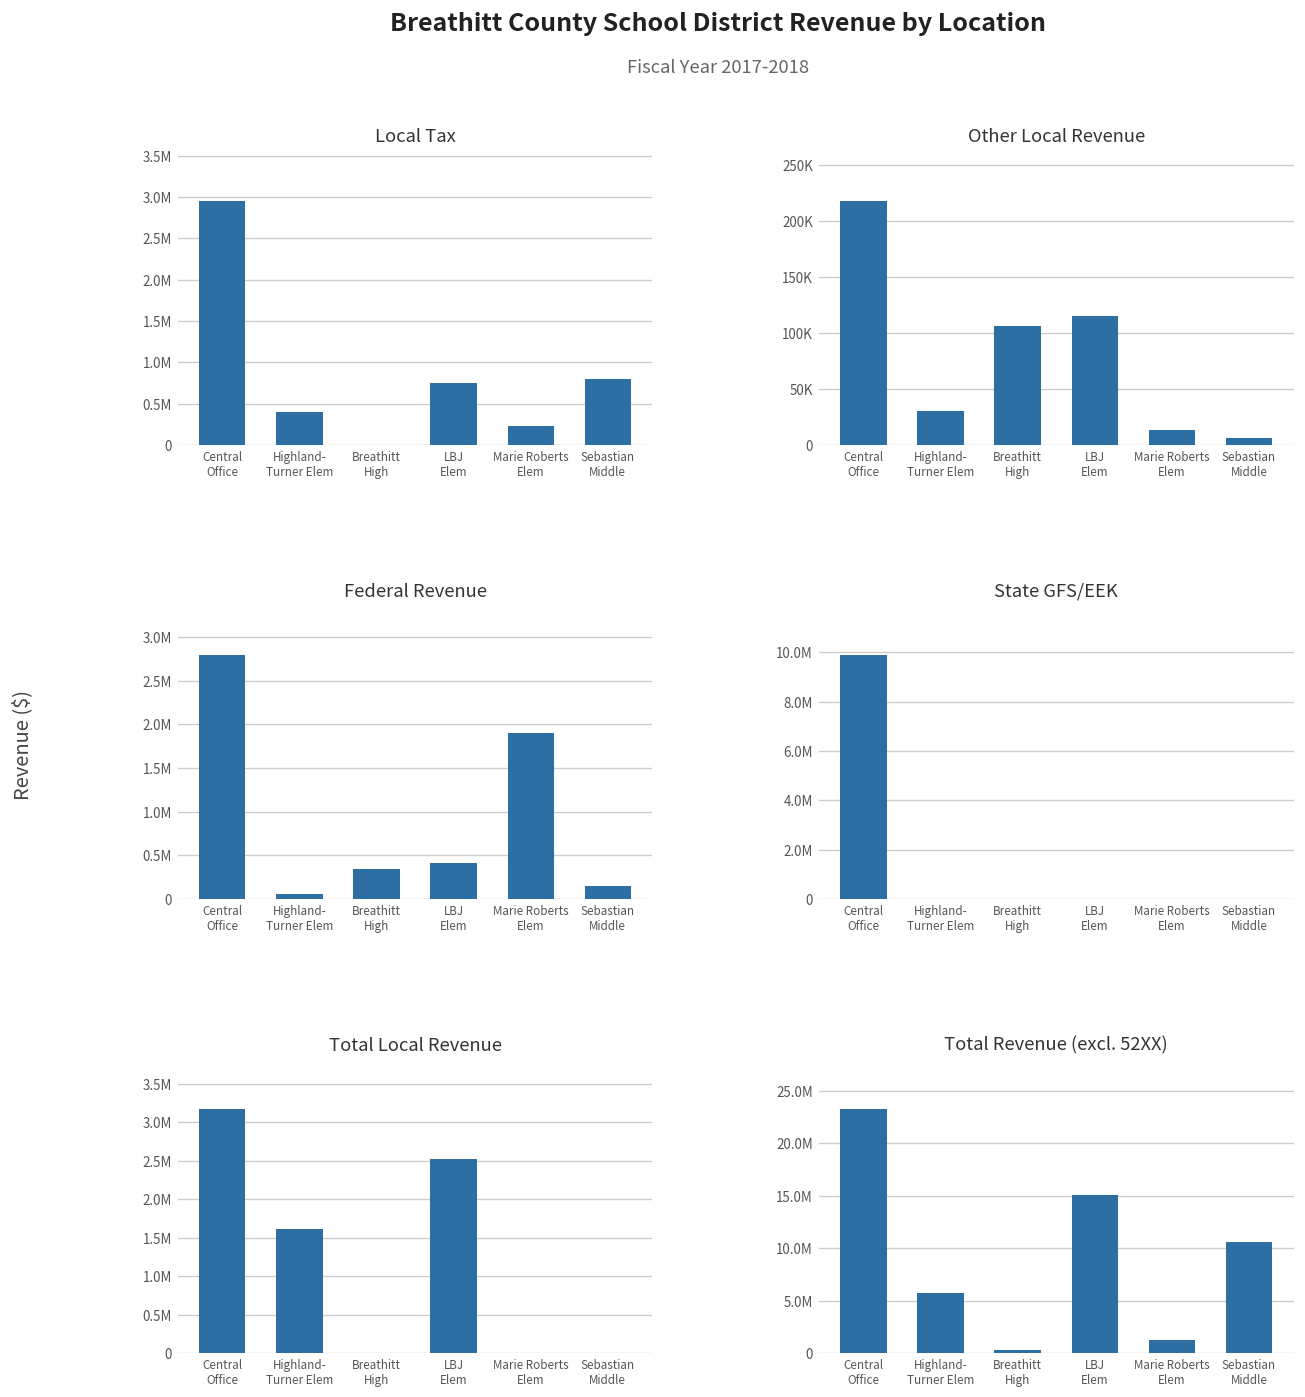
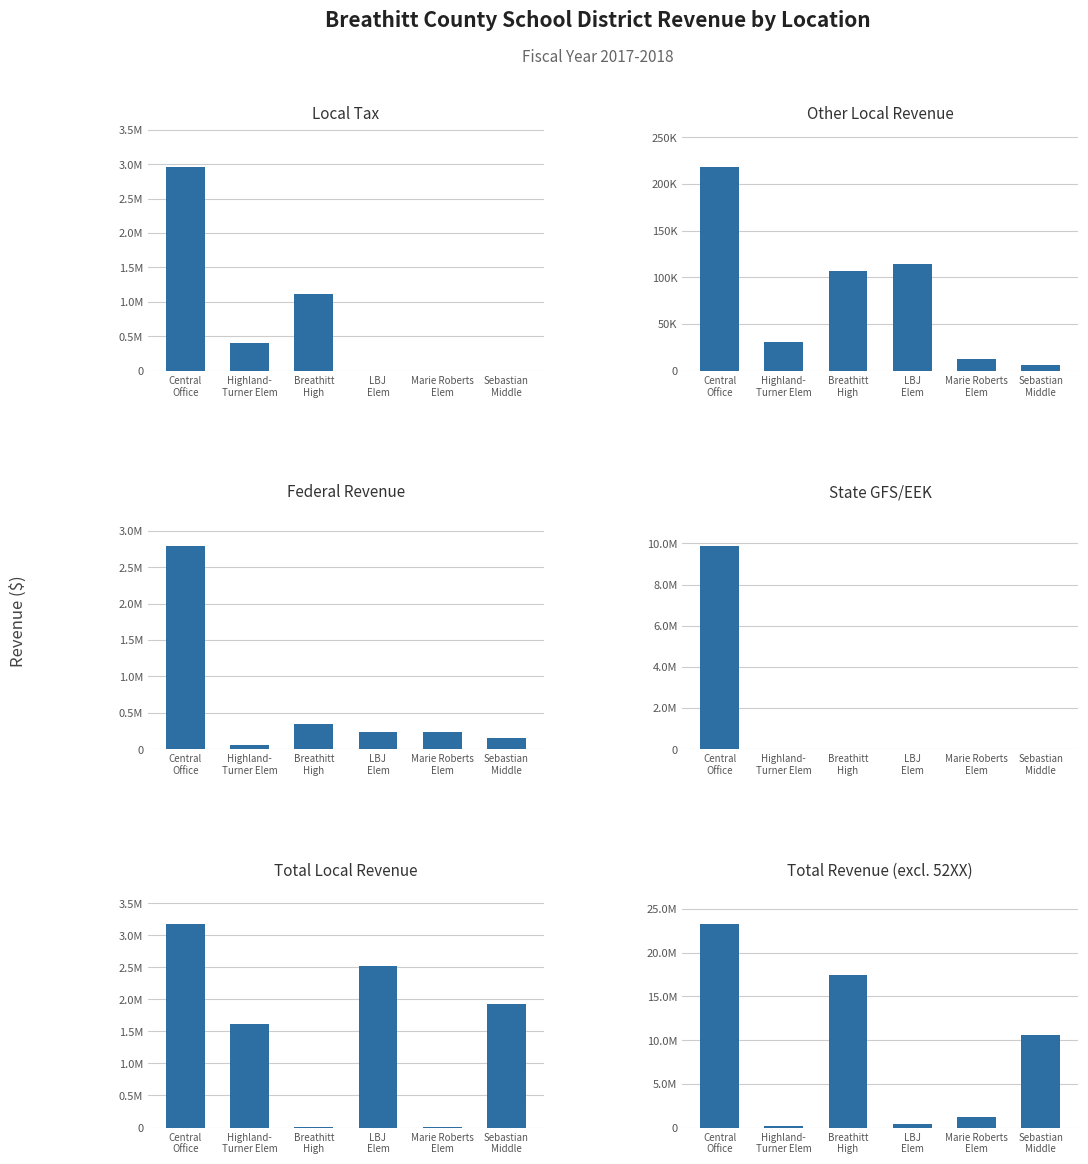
Local Tax, Breathitt High: 0 -> 1100000
Local Tax, LBJ Elem: 800000 -> 0
Local Tax, Marie Roberts Elem: 200000 -> 0
Local Tax, Sebastian Middle: 800000 -> 0
Federal Revenue, LBJ Elem: 400000 -> 200000
Federal Revenue, Marie Roberts Elem: 1900000 -> 200000
Total Local Revenue, Sebastian Middle: 0 -> 1900000
Total Revenue (excl. 52XX), Highland- Turner Elem: 6000000 -> 0
Total Revenue (excl. 52XX), Breathitt High: 0 -> 17000000
Total Revenue (excl. 52XX), LBJ Elem: 15000000 -> 0
